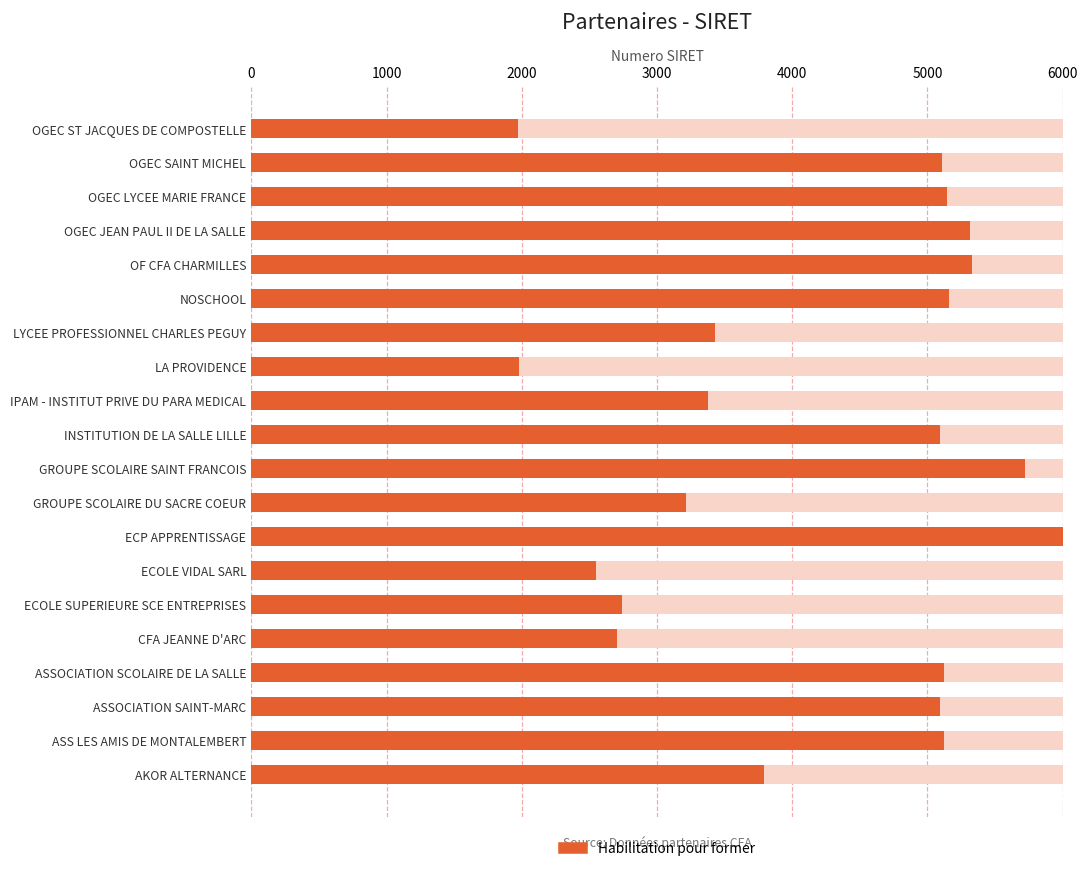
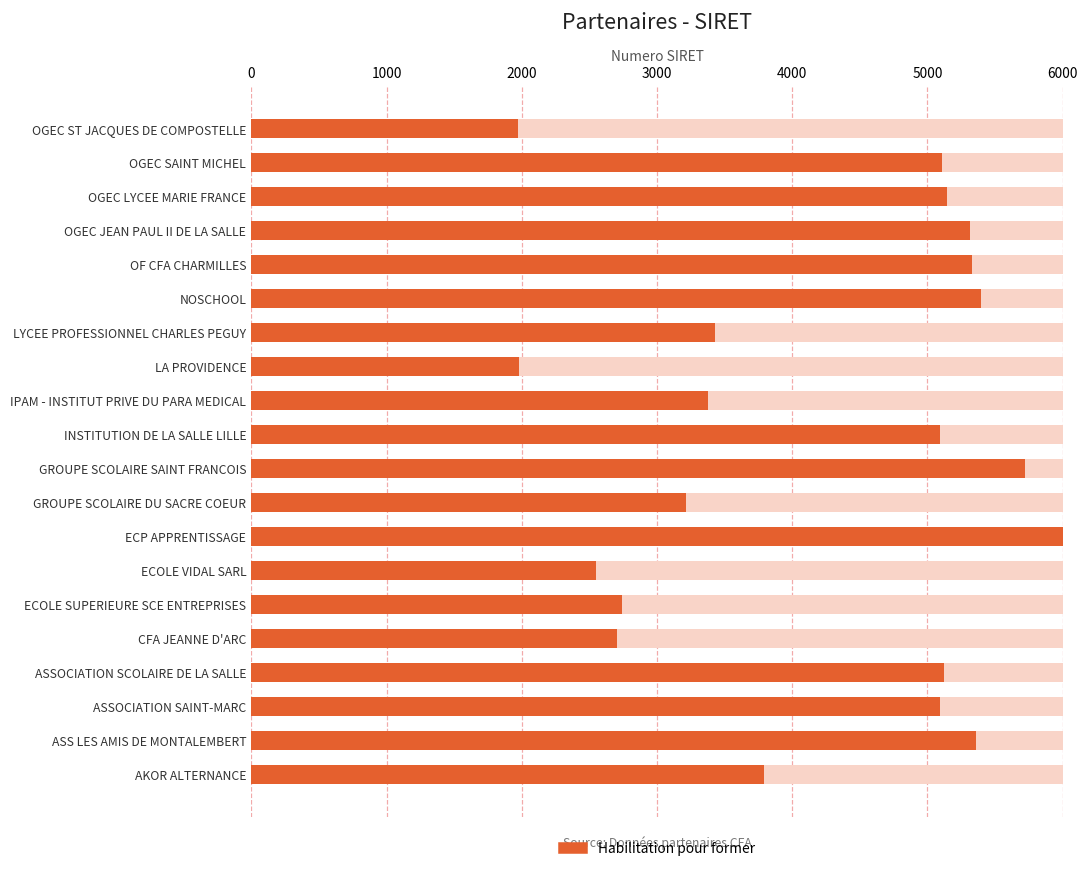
Habilitation pour former, NOSCHOOL: 5160 -> 5390
Habilitation pour former, ASS LES AMIS DE MONTALEMBERT: 5130 -> 5360
